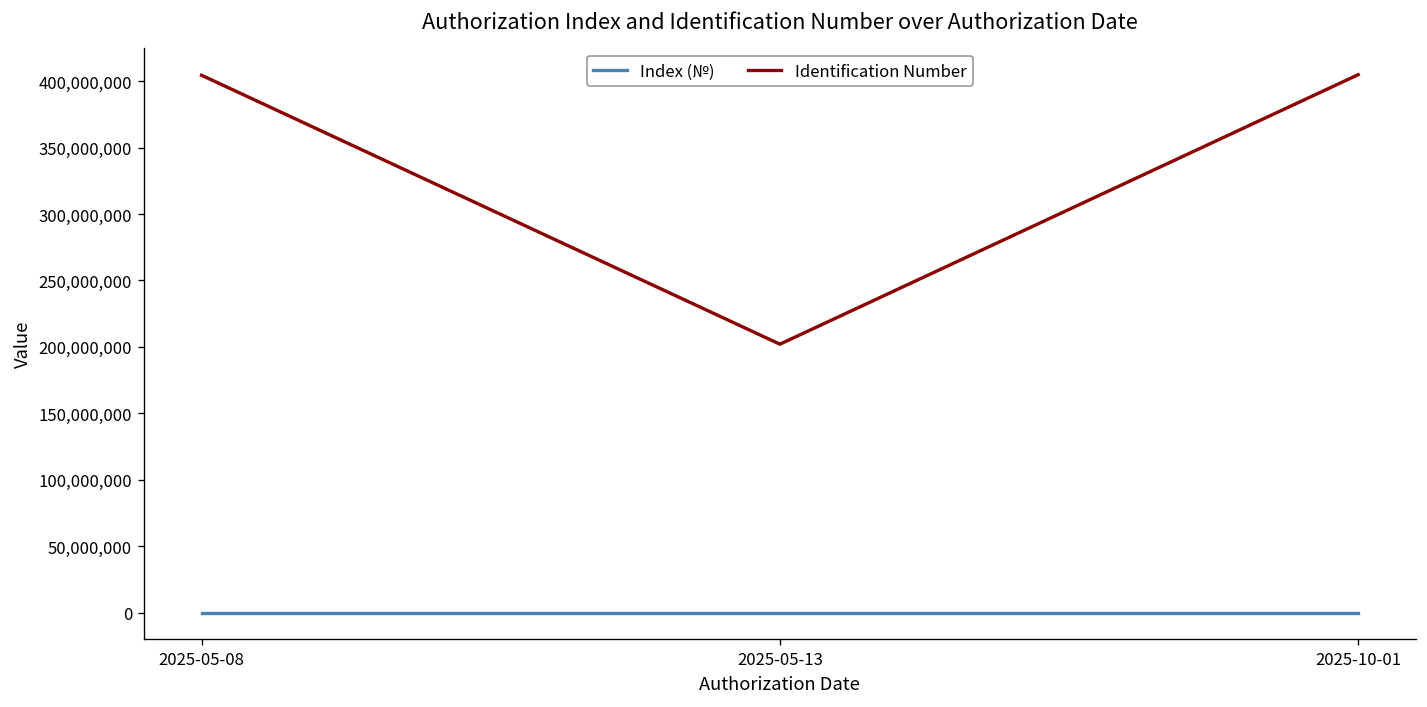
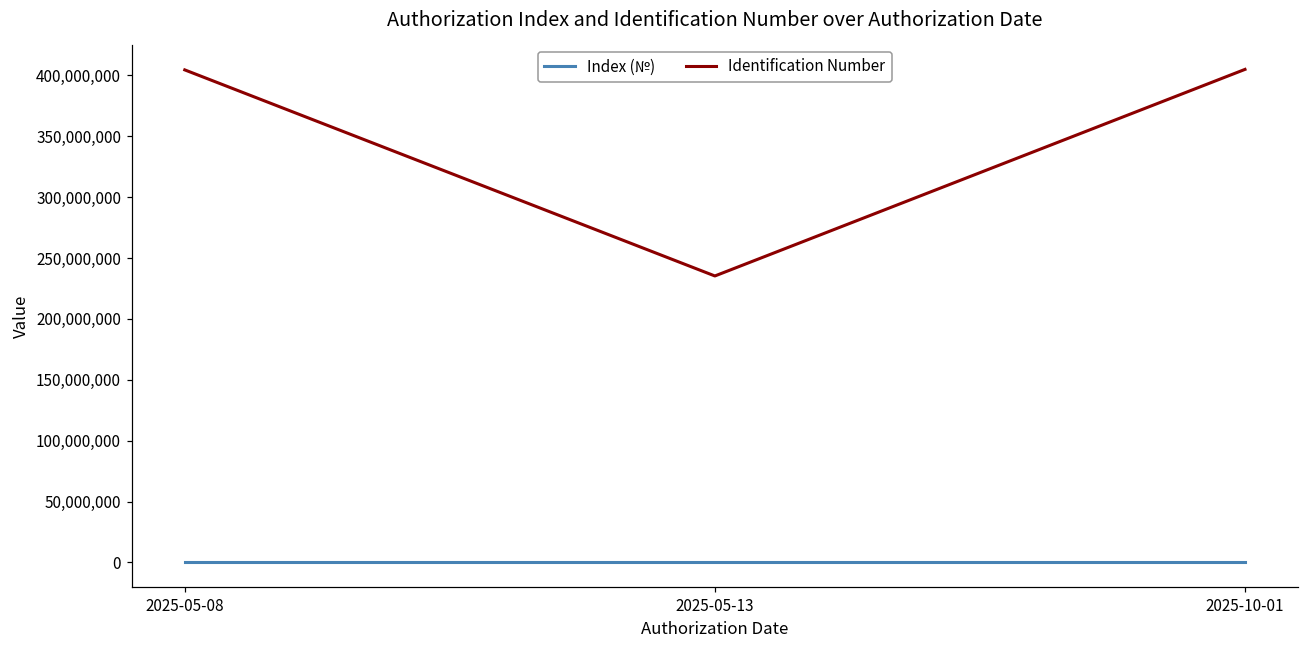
Identification Number, 2025-05-13: 202,000,000 -> 235,000,000
